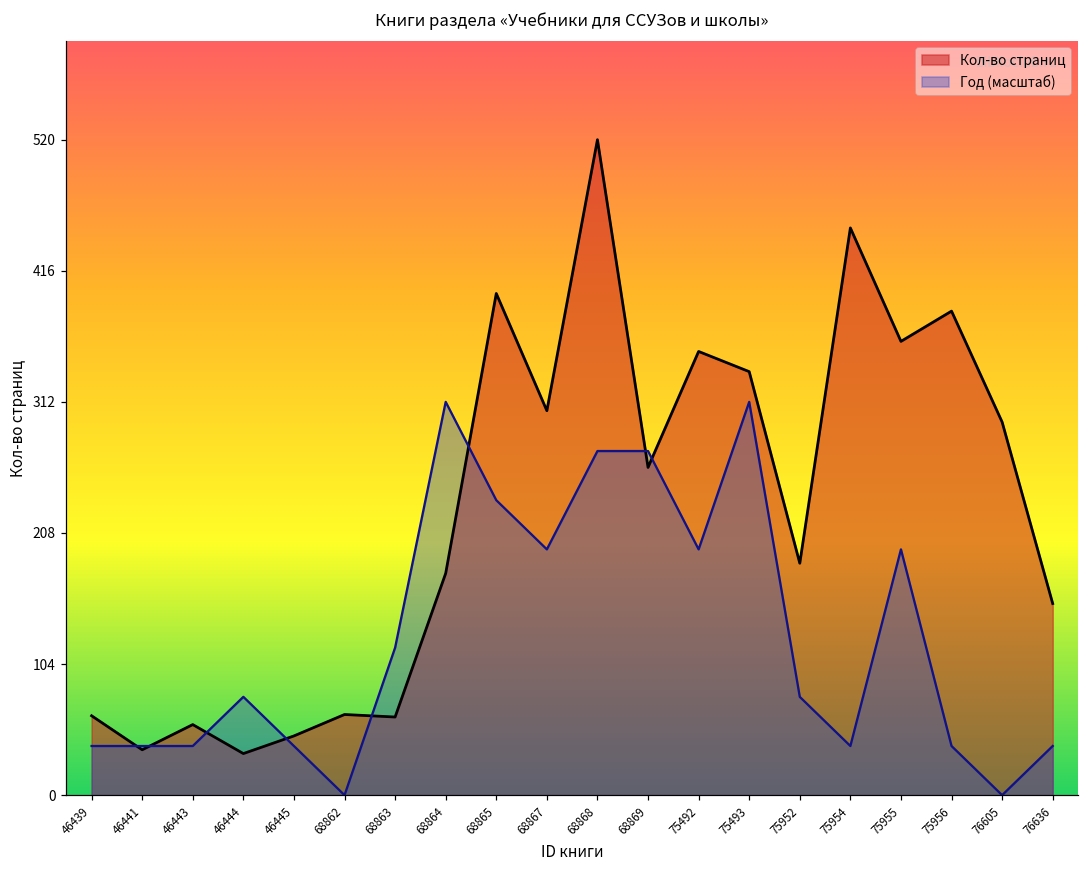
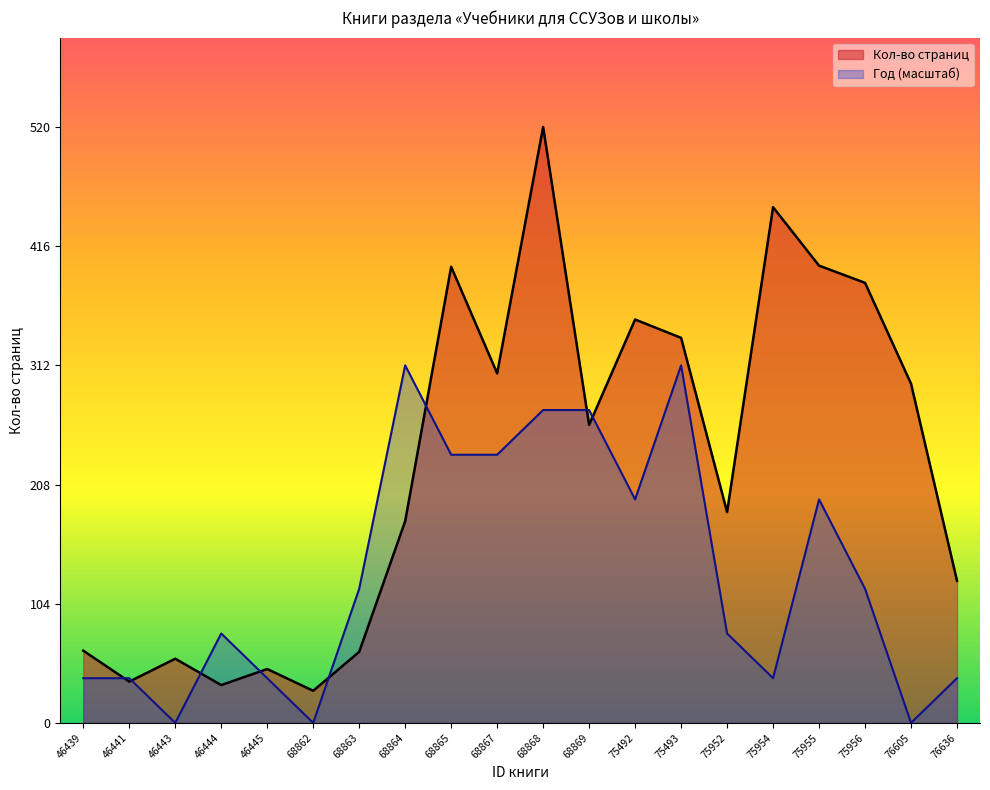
Год (масштаб), 46443: 39 -> 0
Кол-во страниц, 68862: 64 -> 28
Год (масштаб), 68867: 195 -> 234
Кол-во страниц, 75955: 360 -> 399
Год (масштаб), 75956: 39 -> 117
Кол-во страниц, 76636: 152 -> 124
